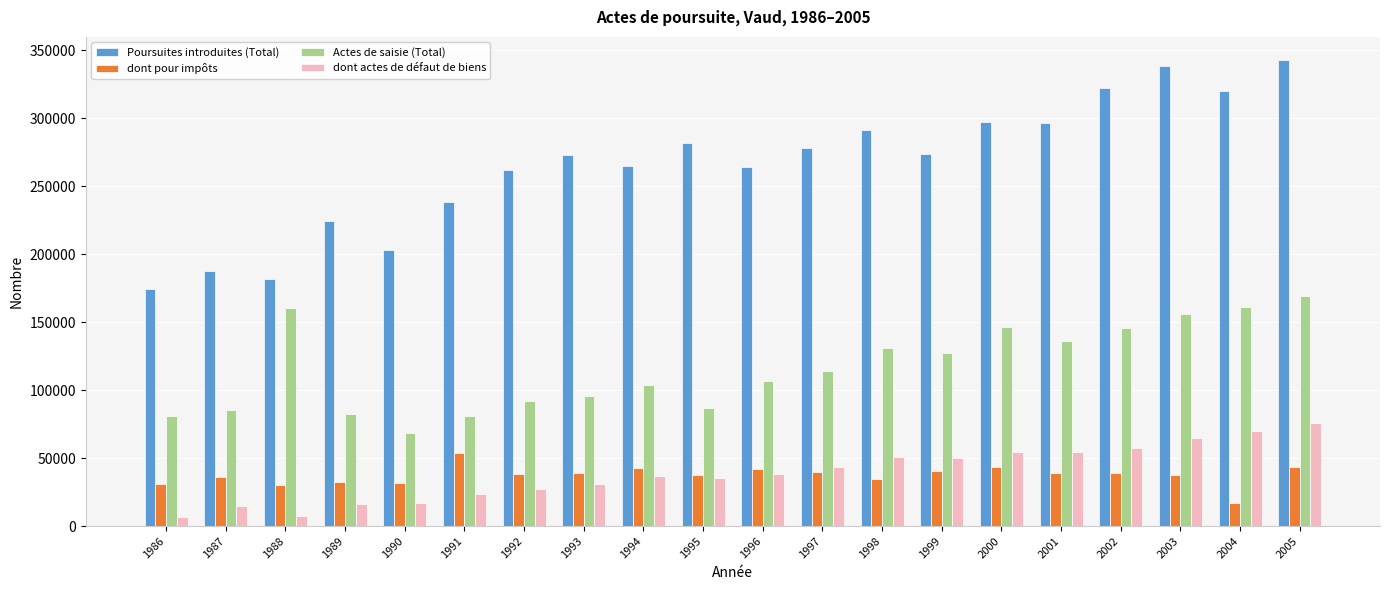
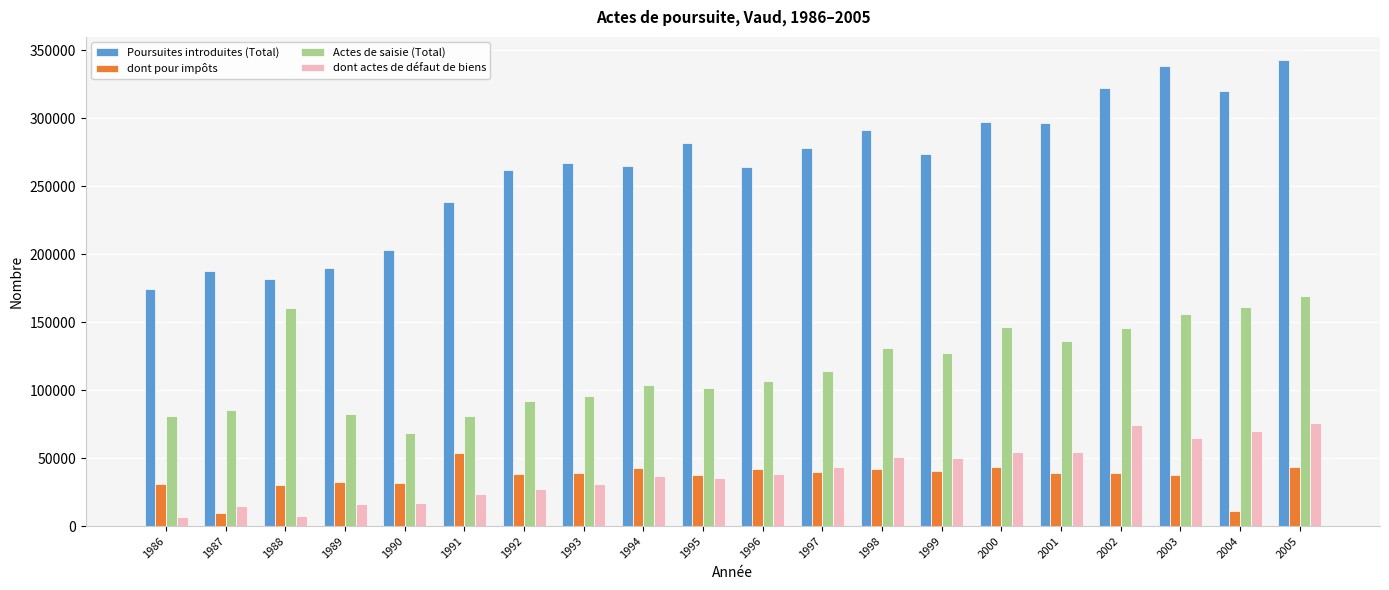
dont pour impôts, 1987: 36000 -> 10000
Poursuites introduites (Total), 1989: 225000 -> 190000
Poursuites introduites (Total), 1993: 273000 -> 267000
Actes de saisie (Total), 1995: 87000 -> 102000
dont pour impôts, 1998: 35000 -> 42000
dont actes de défaut de biens, 2002: 58000 -> 74000
dont pour impôts, 2004: 17000 -> 11000
